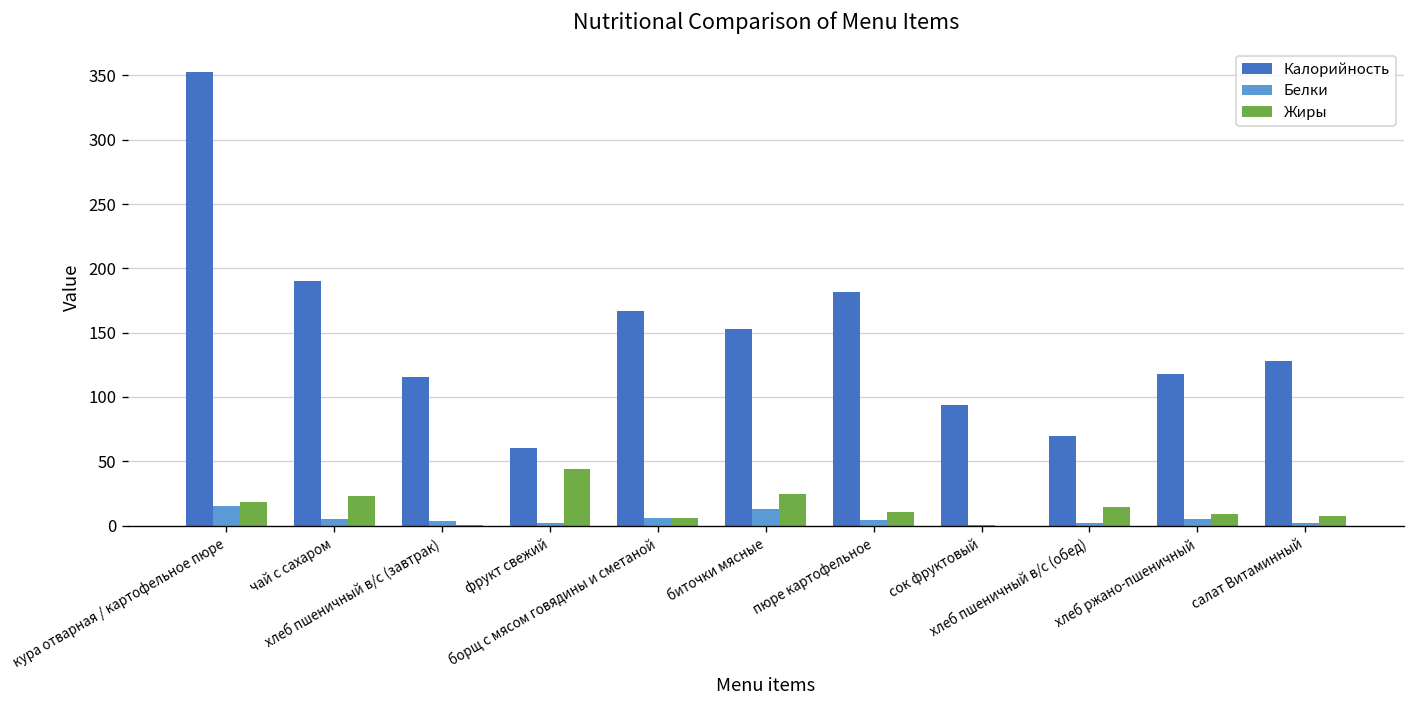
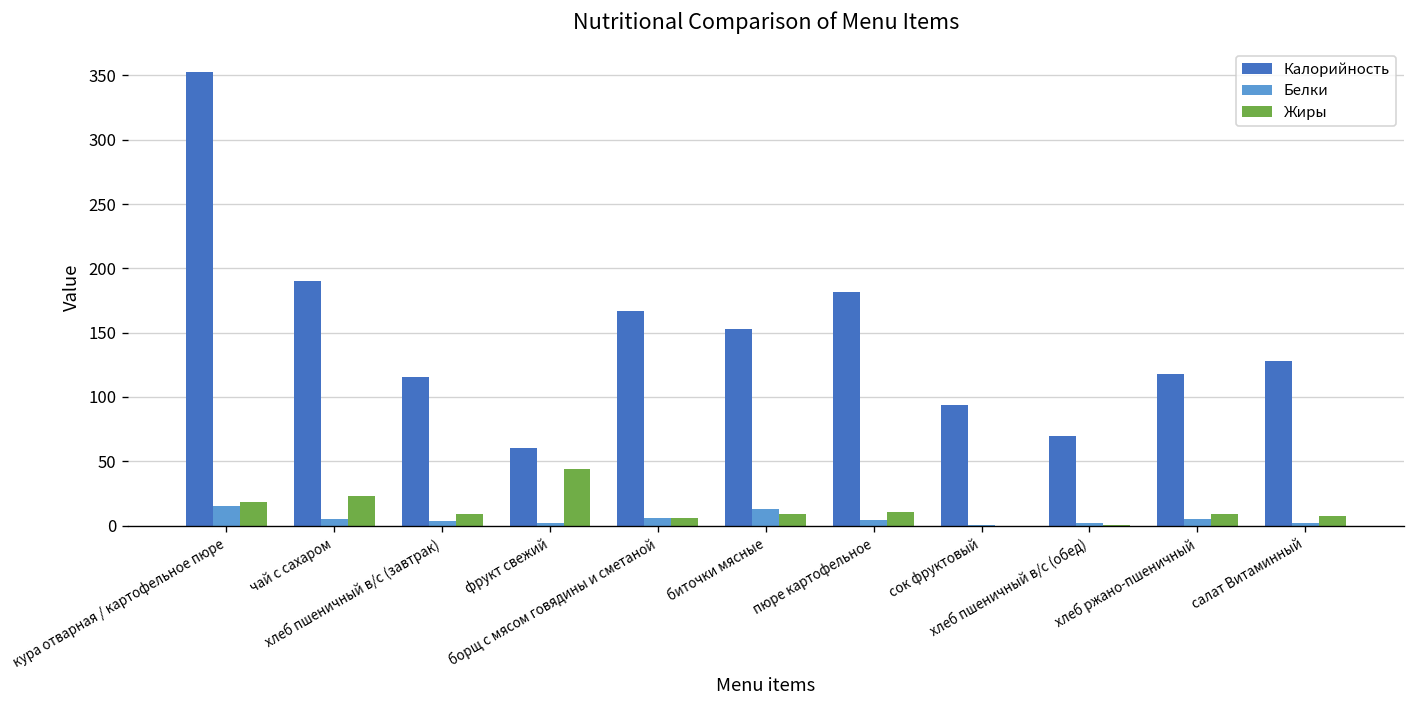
Жиры, хлеб пшеничный в/с (завтрак): 0 -> 9
Жиры, биточки мясные: 24 -> 9
Жиры, хлеб пшеничный в/с (обед): 14 -> 0
